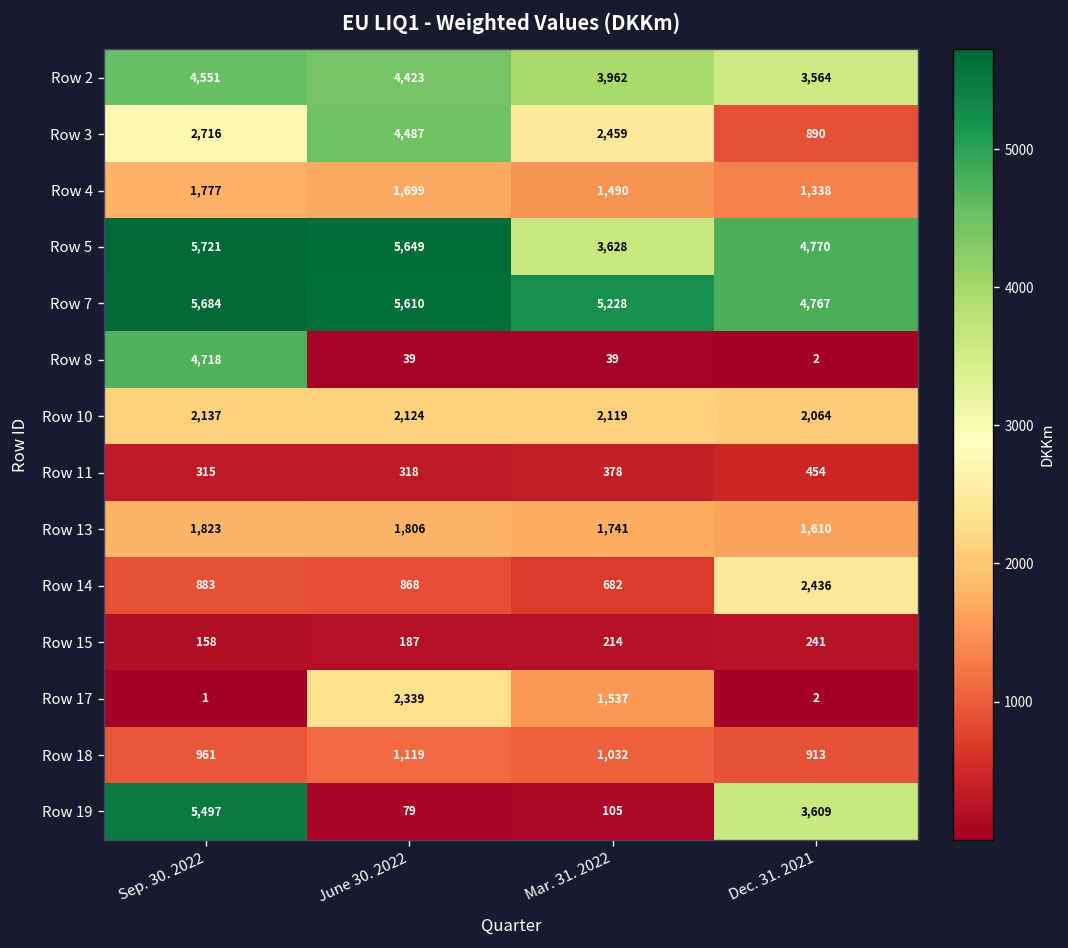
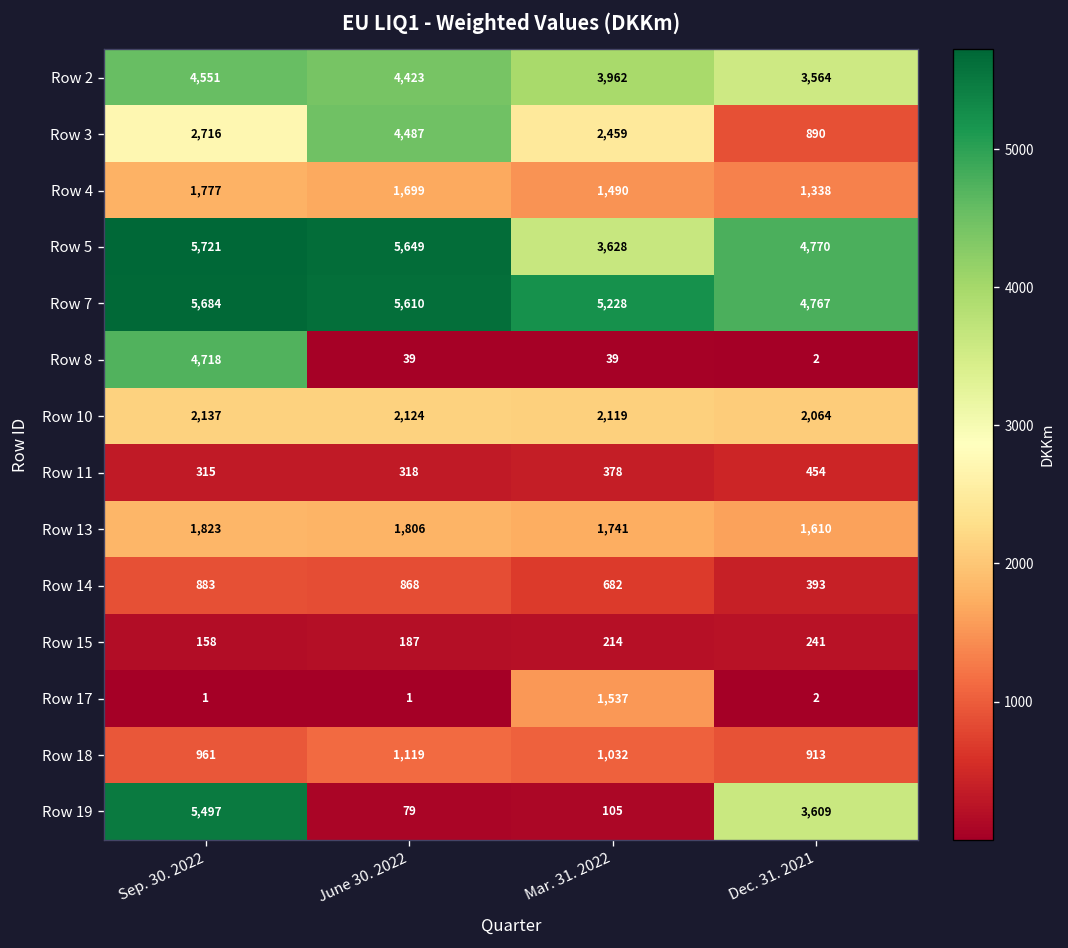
Row 14, Dec. 31. 2021: 2,436 -> 393
Row 17, June 30. 2022: 2,339 -> 1
